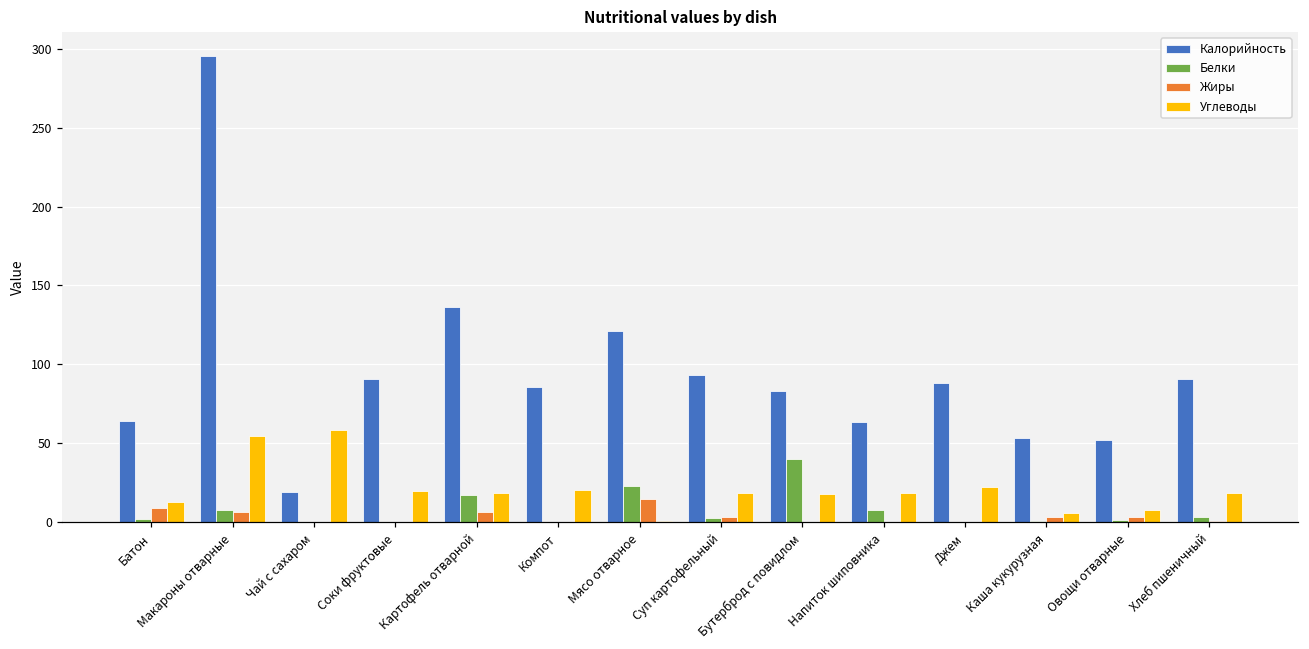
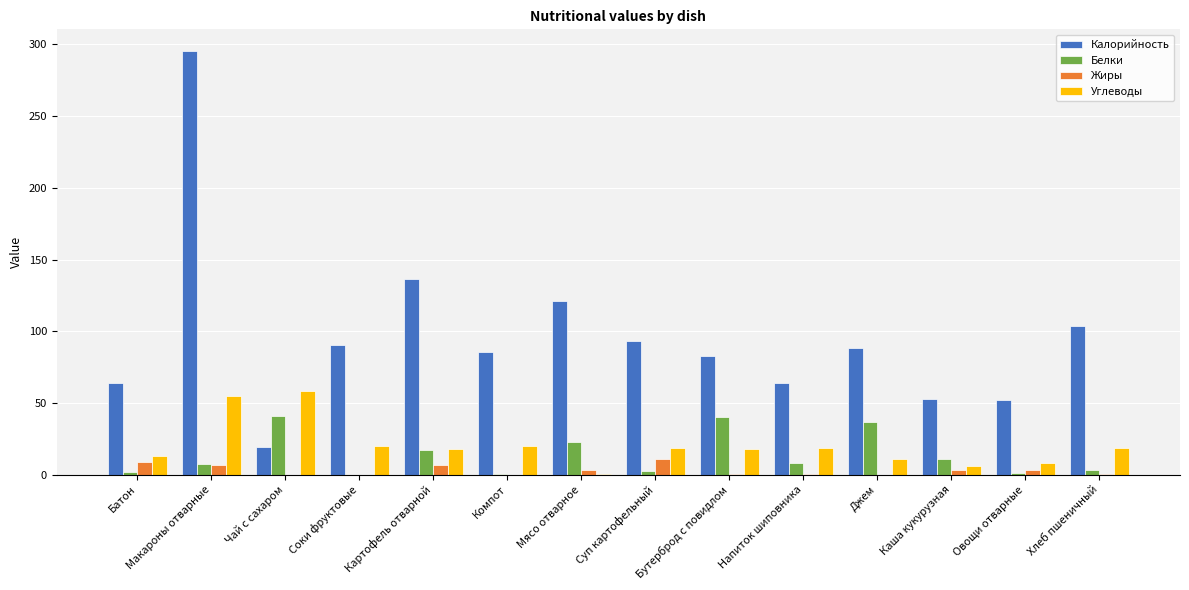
Белки, Чай с сахаром: 0 -> 41
Жиры, Мясо отварное: 15 -> 3
Жиры, Суп картофельный: 3 -> 11
Белки, Джем: 0 -> 37
Углеводы, Джем: 22 -> 11
Белки, Каша кукурузная: 1 -> 11
Калорийность, Хлеб пшеничный: 91 -> 104
